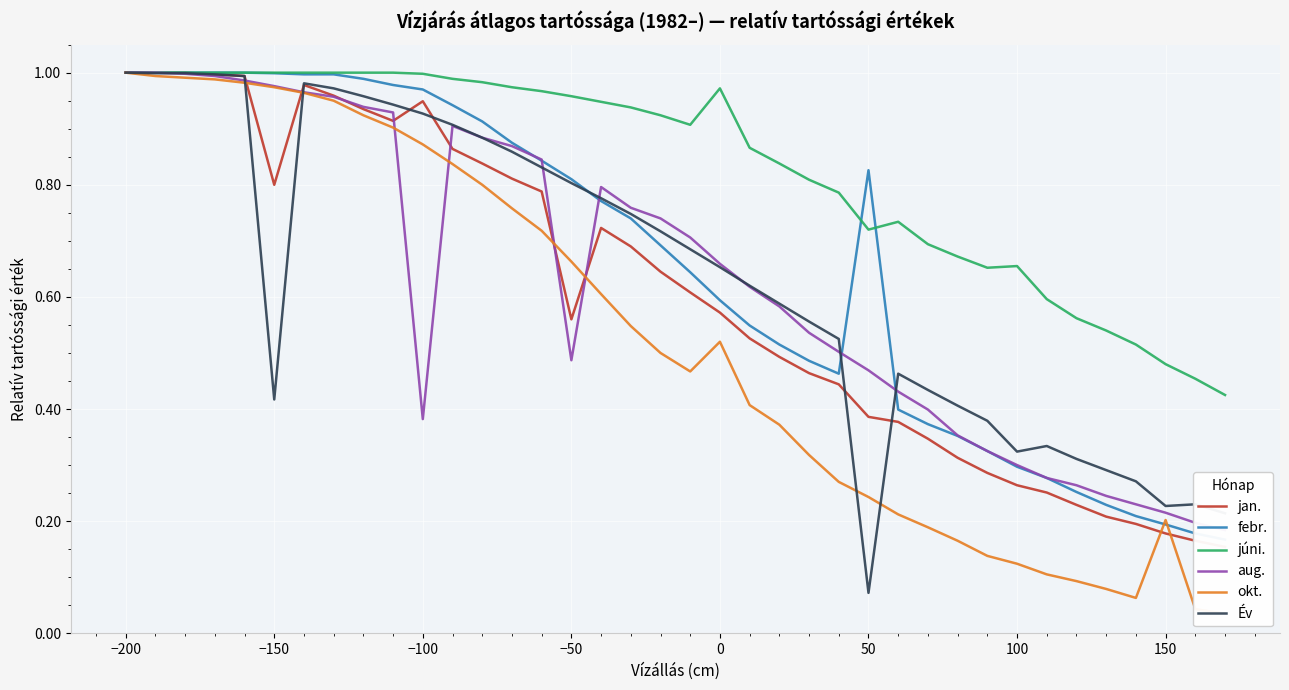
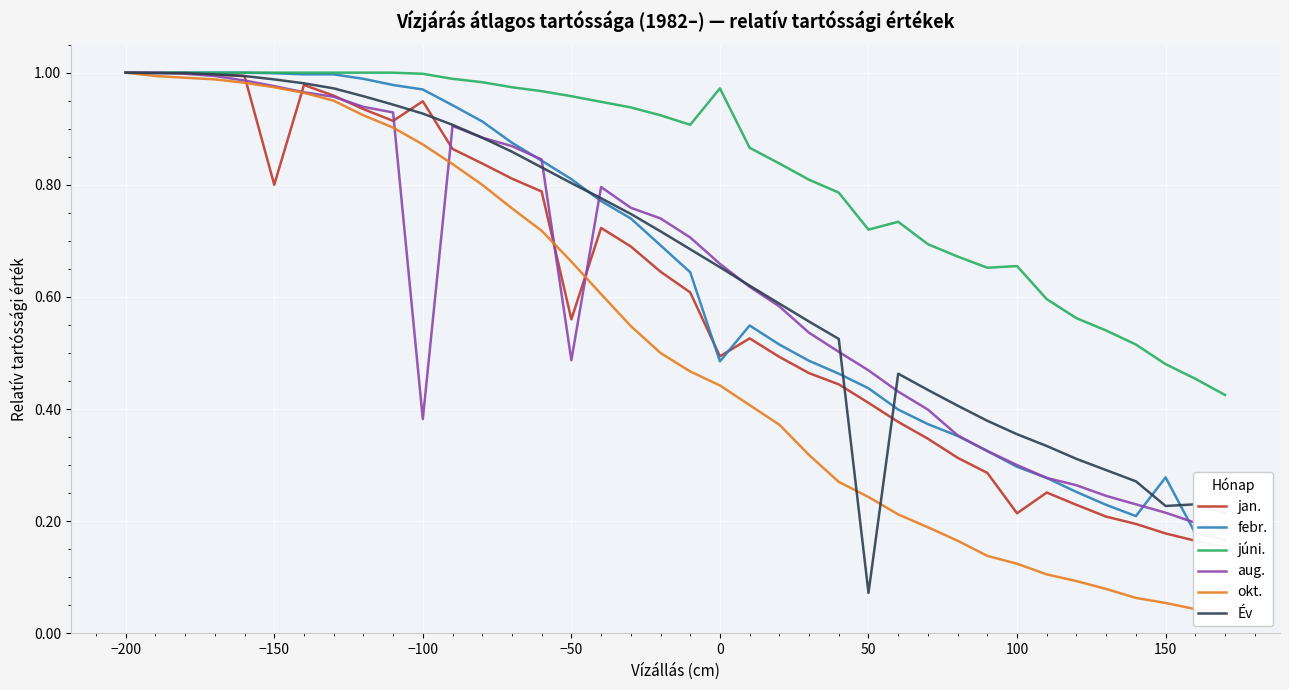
Év, −150: 0.42 -> 0.99
jan., 0: 0.57 -> 0.49
febr., 0: 0.59 -> 0.49
okt., 0: 0.52 -> 0.44
jan., 50: 0.39 -> 0.41
febr., 50: 0.83 -> 0.44
jan., 100: 0.26 -> 0.21
Év, 100: 0.32 -> 0.36
febr., 150: 0.19 -> 0.28
okt., 150: 0.20 -> 0.05
